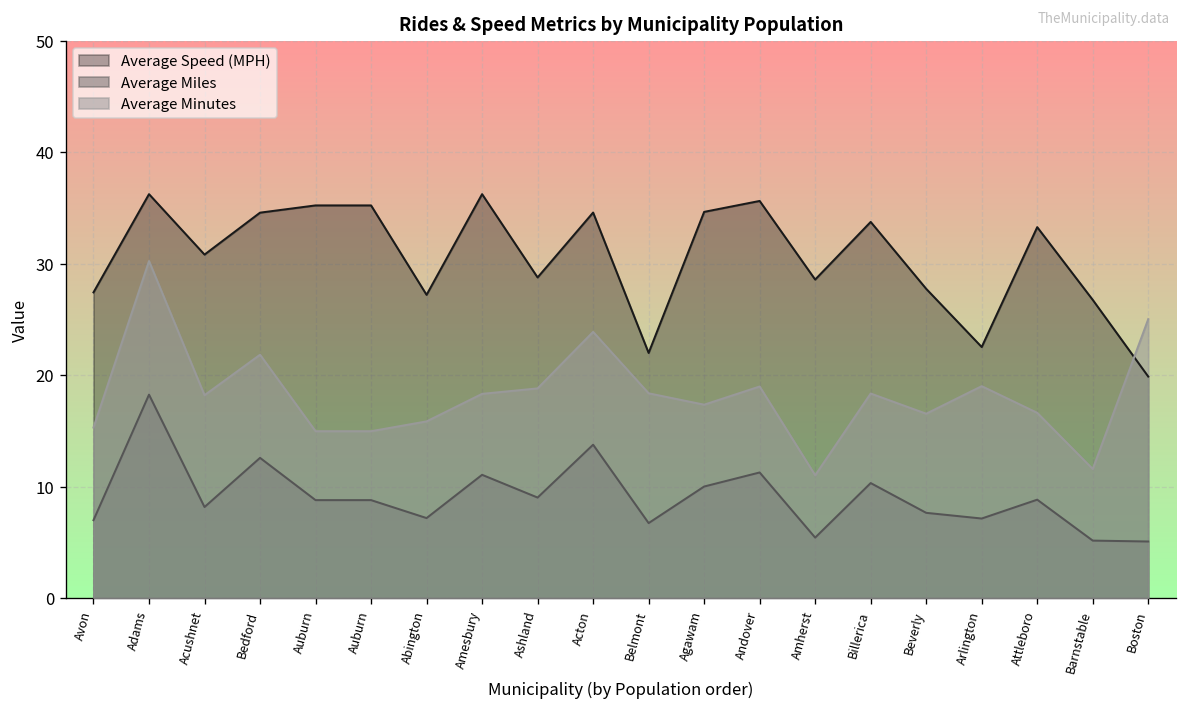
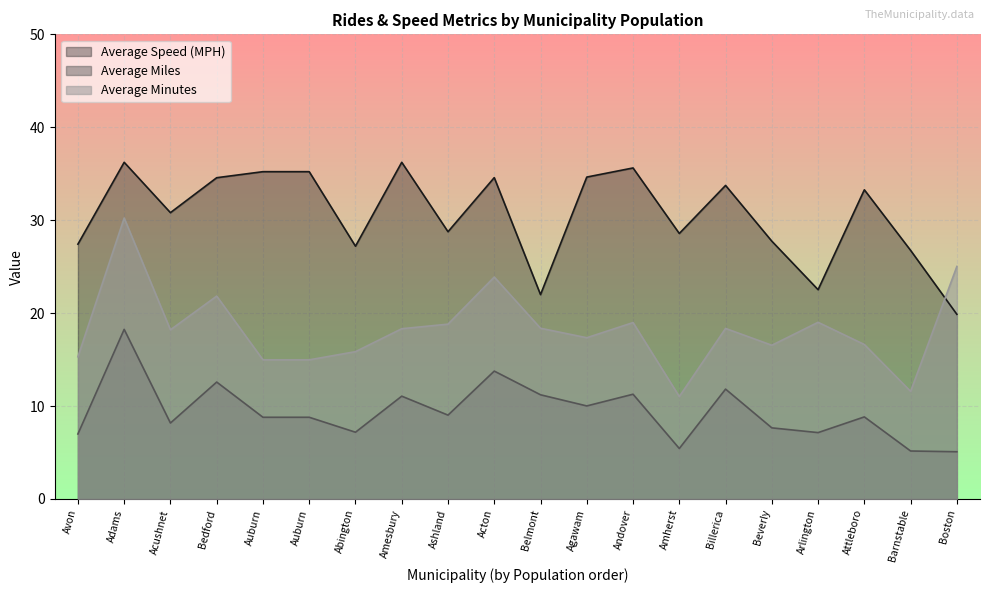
Average Miles, Belmont: 7 -> 11
Average Miles, Billerica: 10 -> 12
